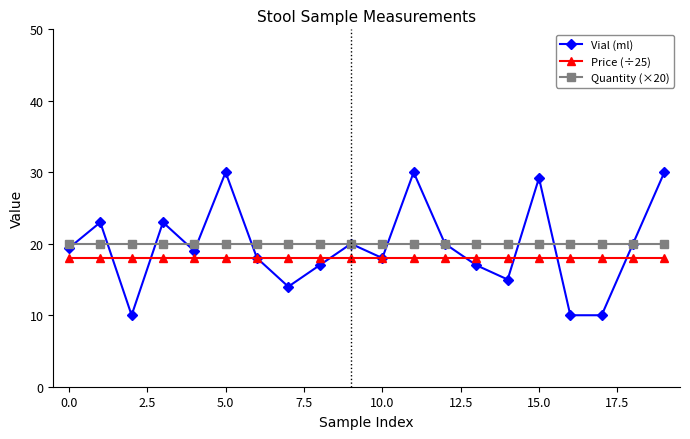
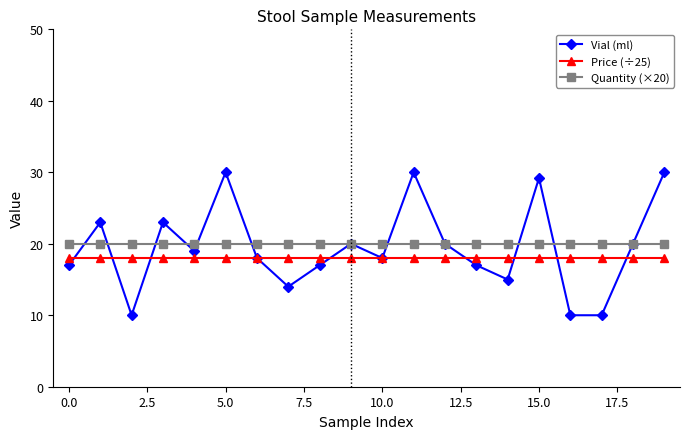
Vial (ml), 0.0: 19 -> 17
